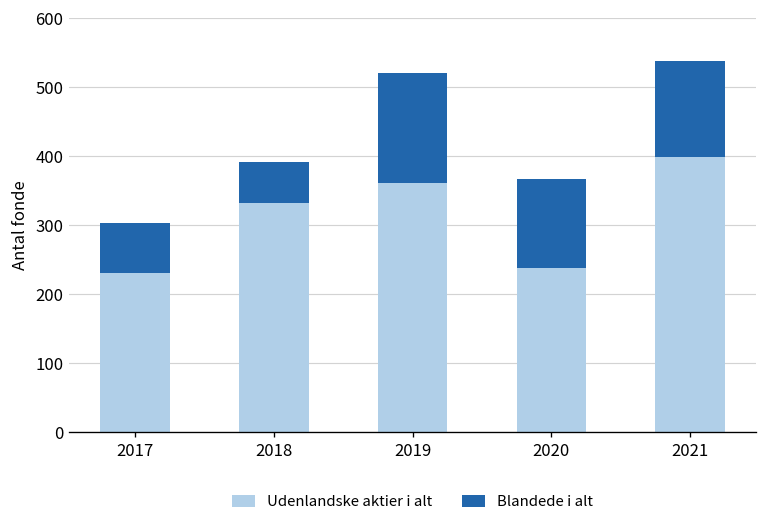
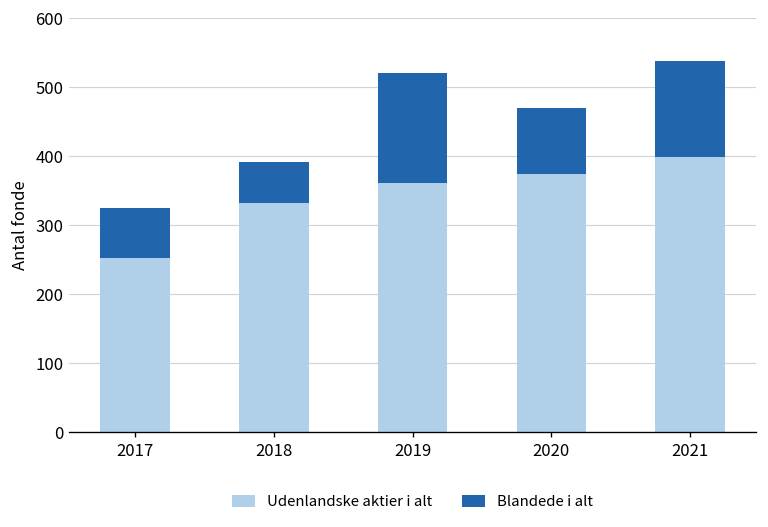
Udenlandske aktier i alt, 2017: 230 -> 250
Udenlandske aktier i alt, 2020: 240 -> 370
Blandede i alt, 2020: 130 -> 100
